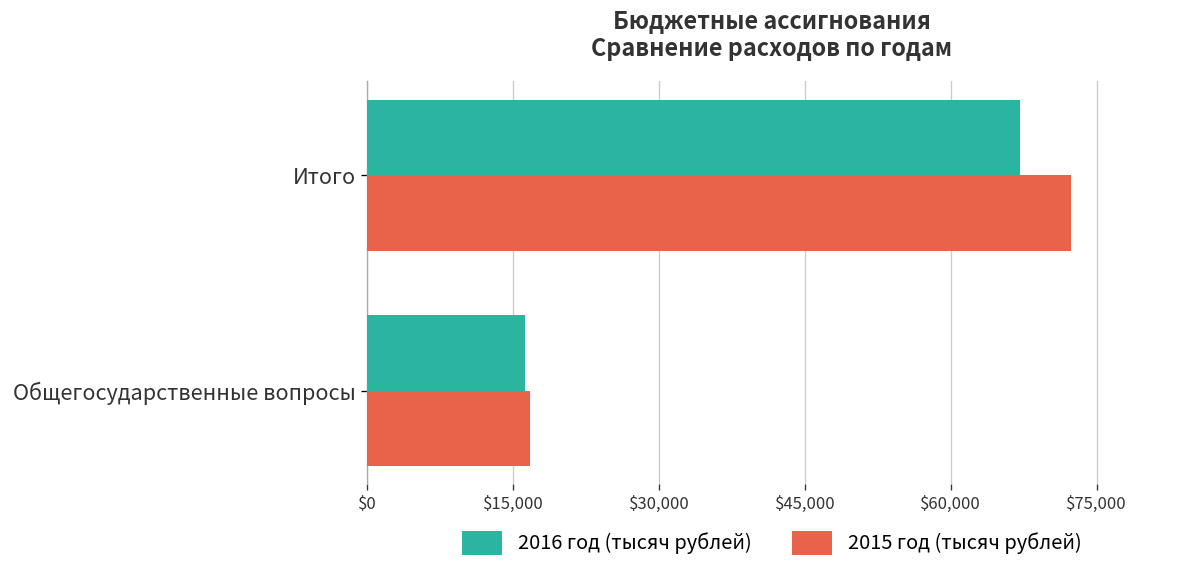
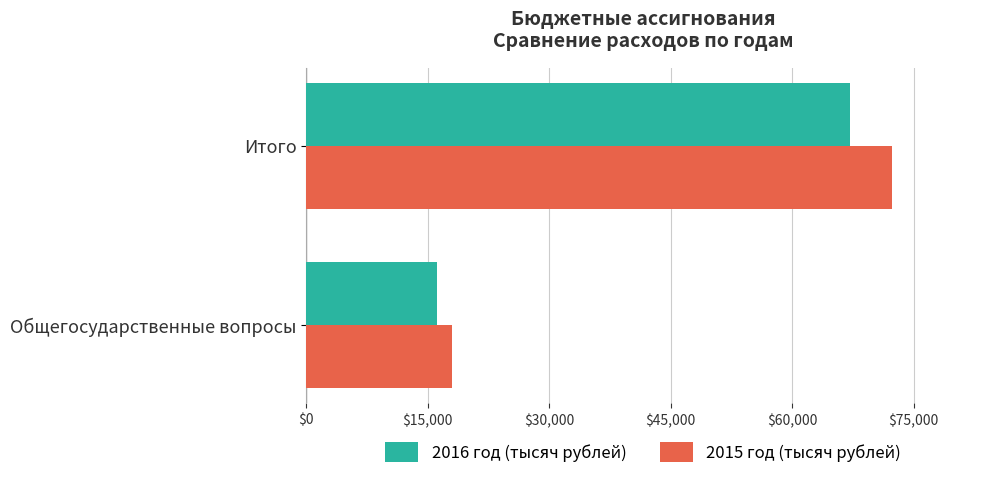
2015 год (тысяч рублей), Общегосударственные вопросы: $17,000 -> $18,000
